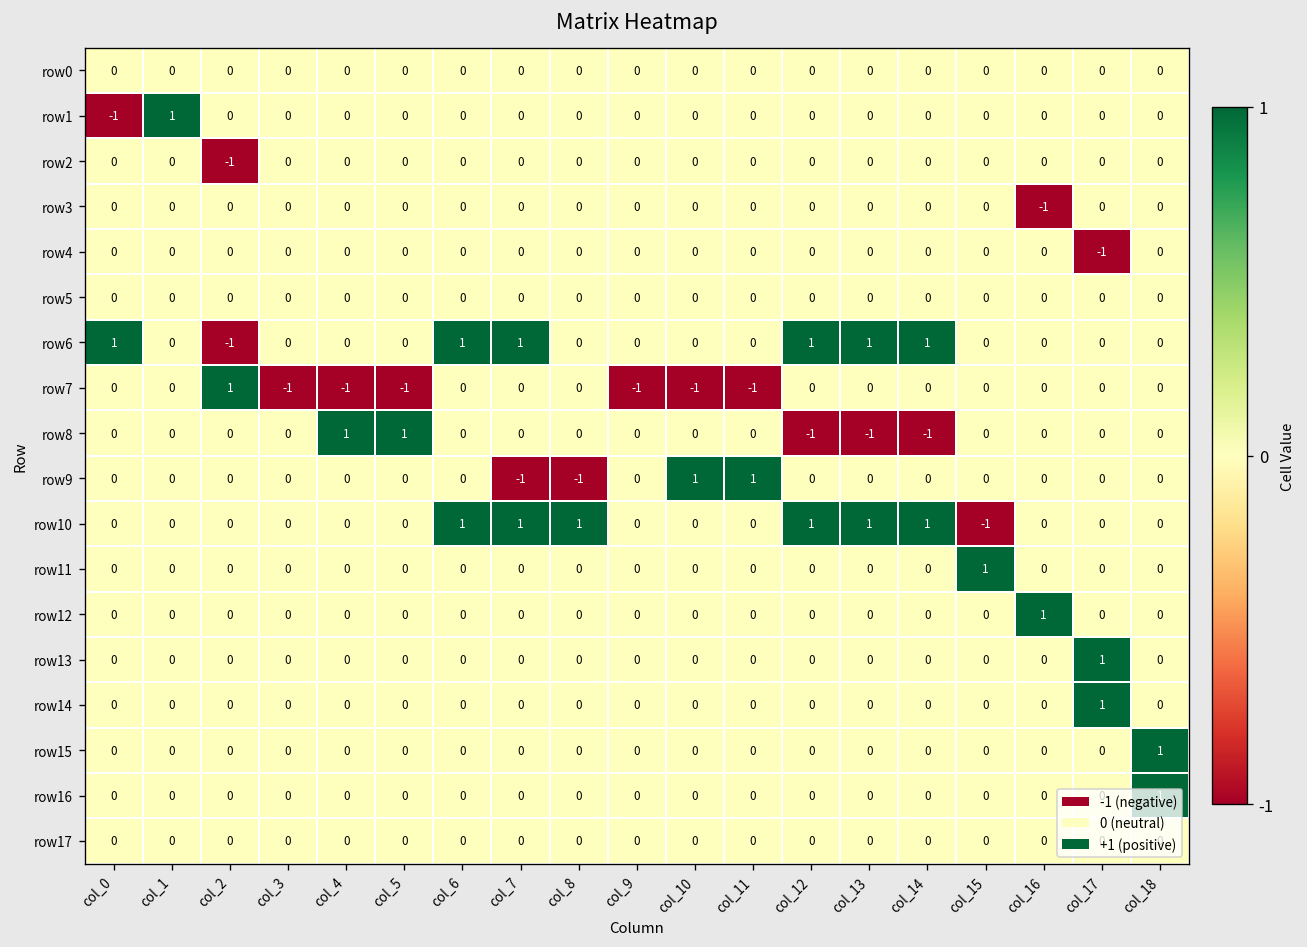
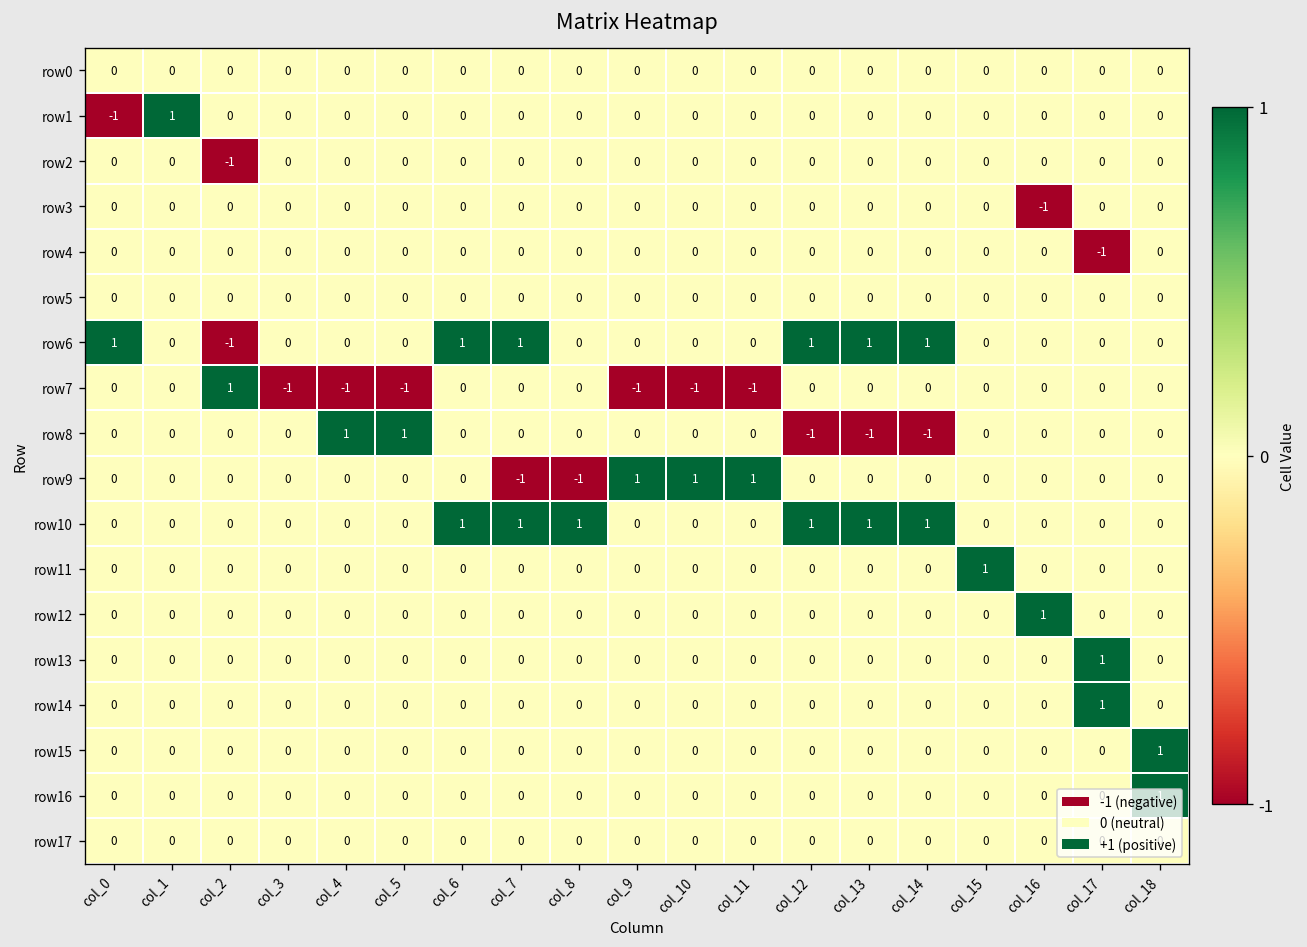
row9, col_9: 0 -> 1
row10, col_15: -1 -> 0
